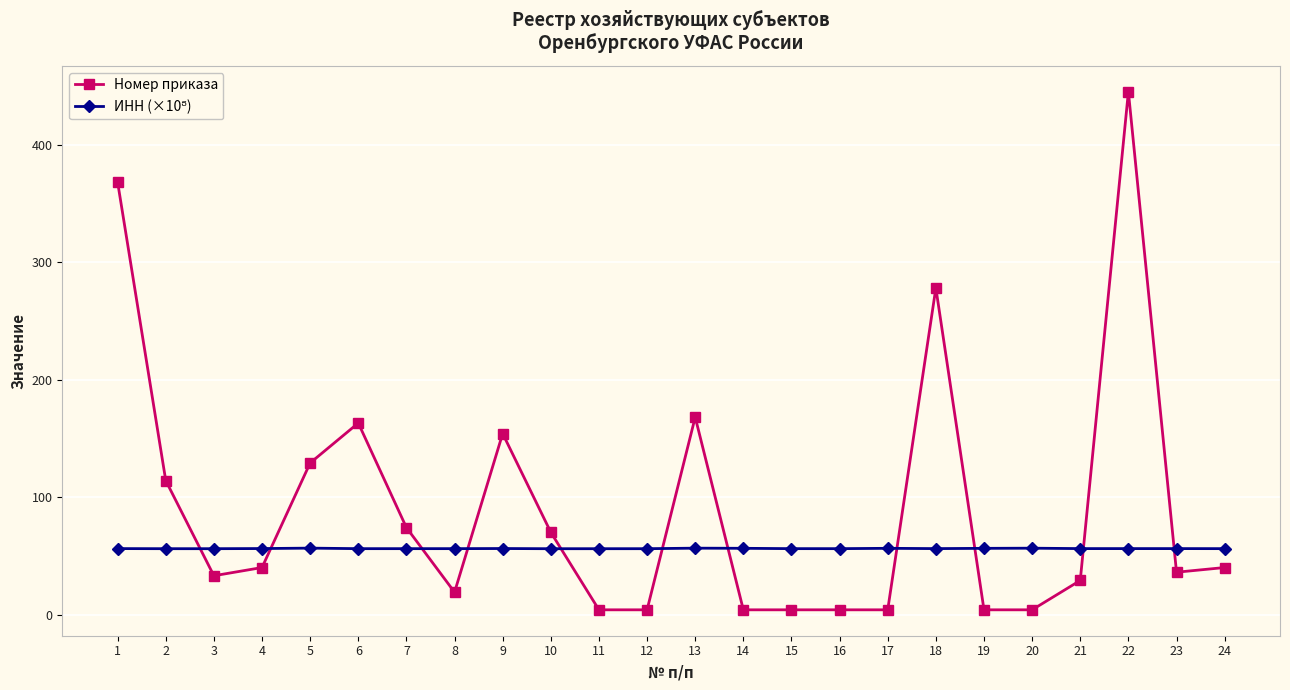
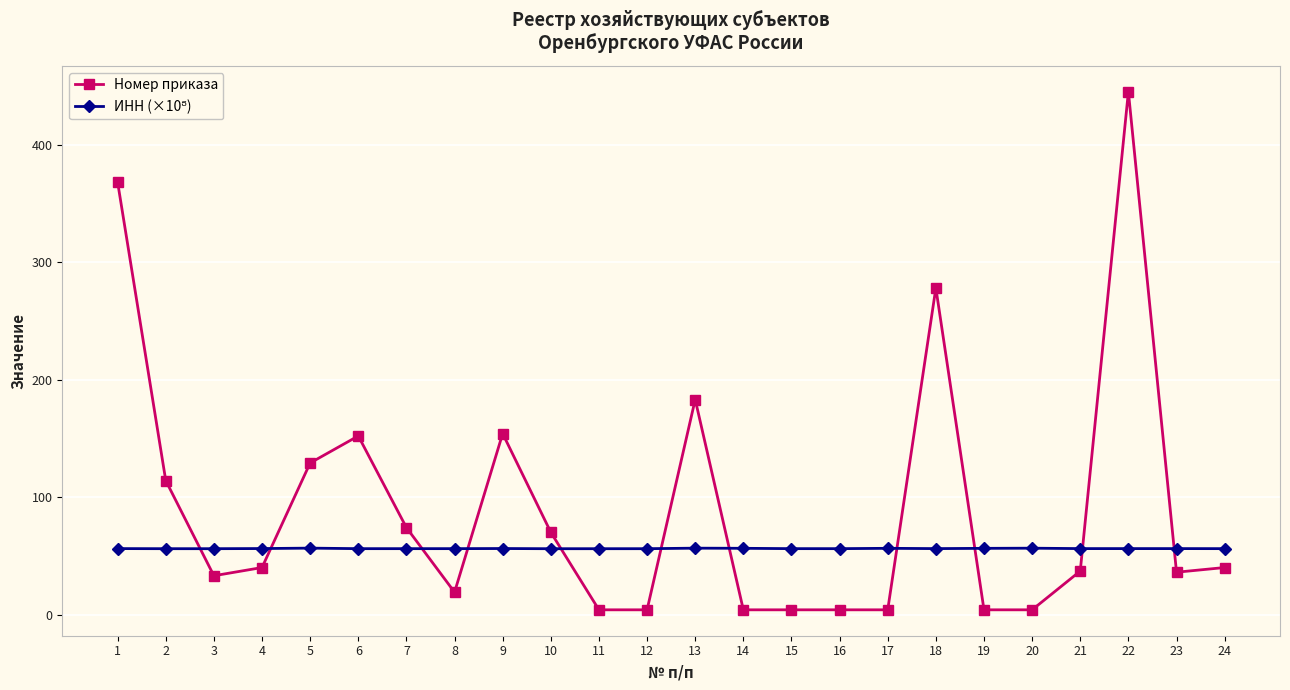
Номер приказа, 6: 163 -> 152
Номер приказа, 13: 168 -> 183
Номер приказа, 21: 29 -> 37
